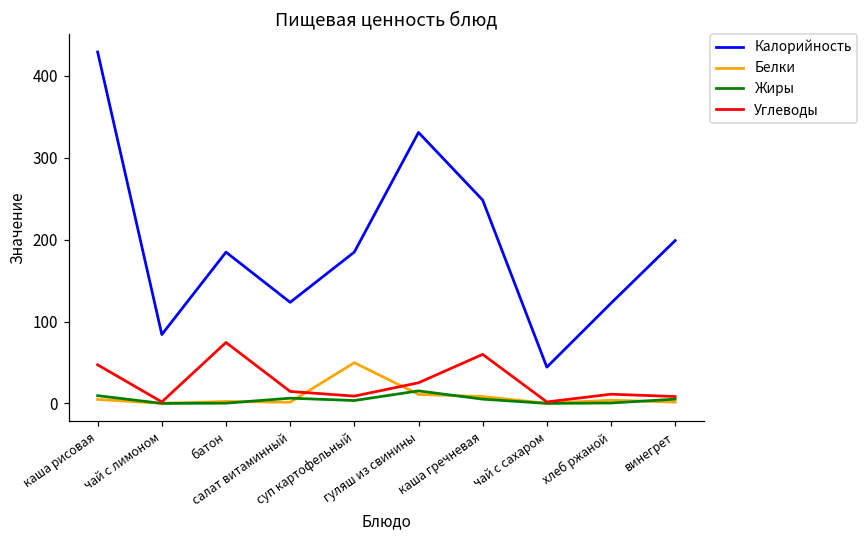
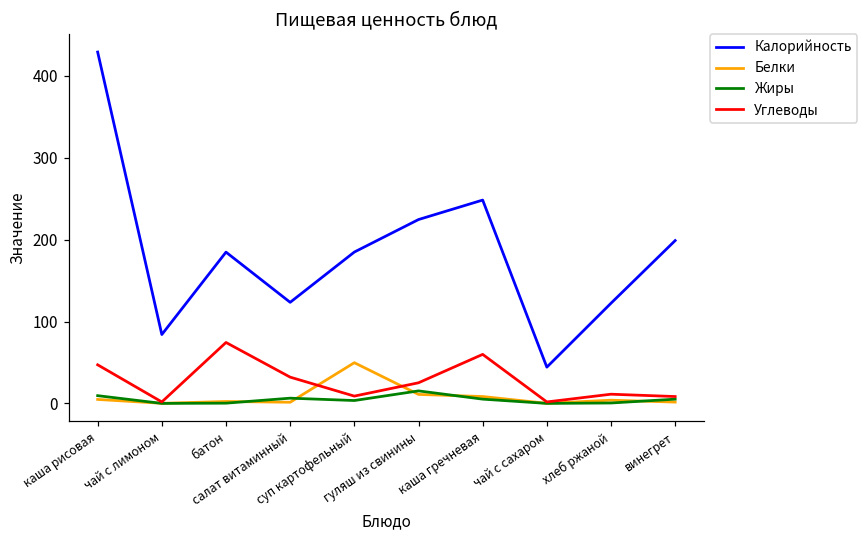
Углеводы, салат витаминный: 10 -> 30
Калорийность, гуляш из свинины: 330 -> 220
